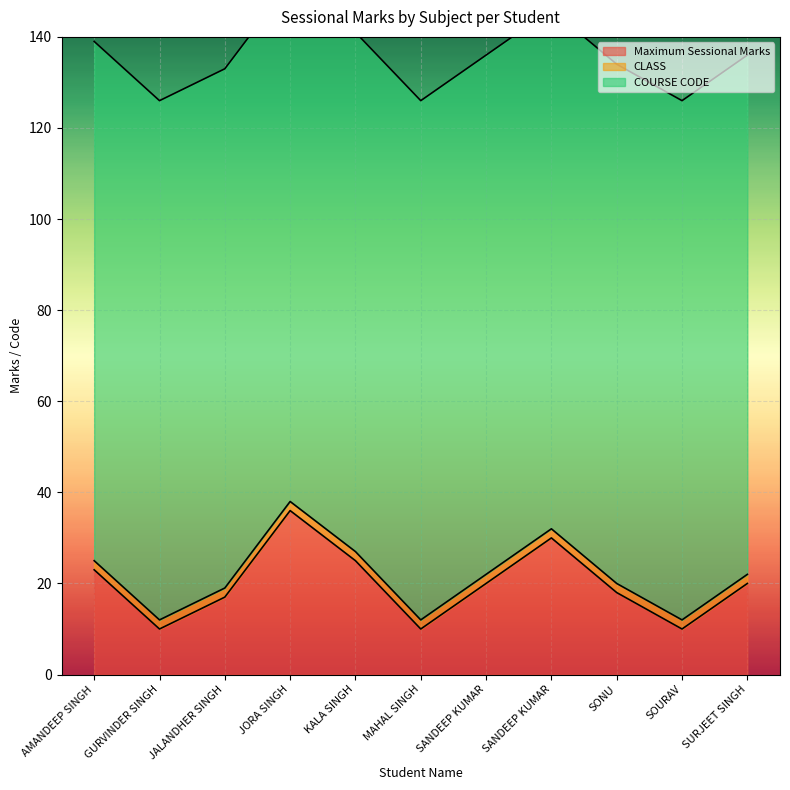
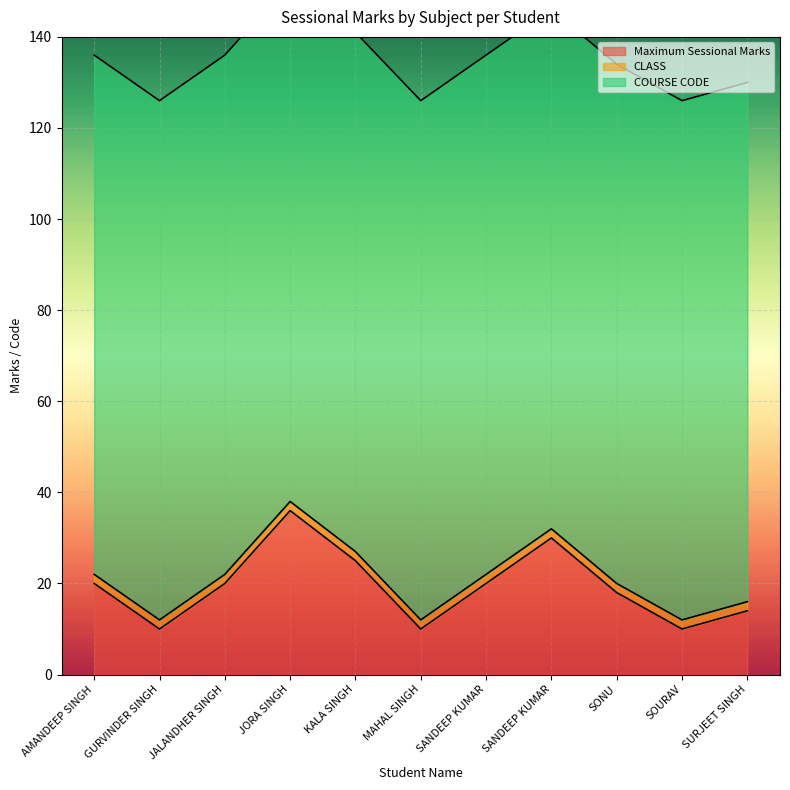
Maximum Sessional Marks, AMANDEEP SINGH: 23 -> 20
Maximum Sessional Marks, JALANDHER SINGH: 17 -> 20
Maximum Sessional Marks, SURJEET SINGH: 20 -> 14
